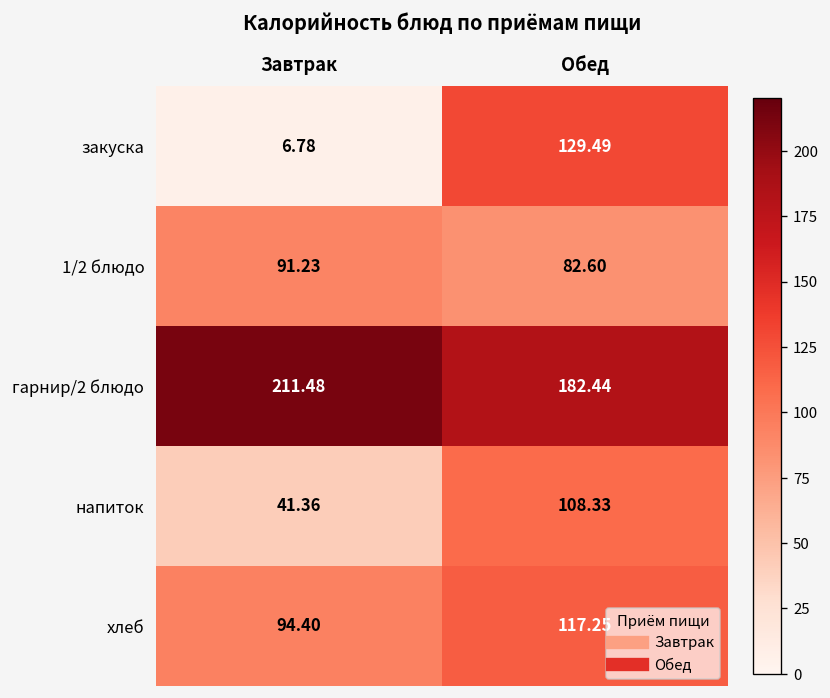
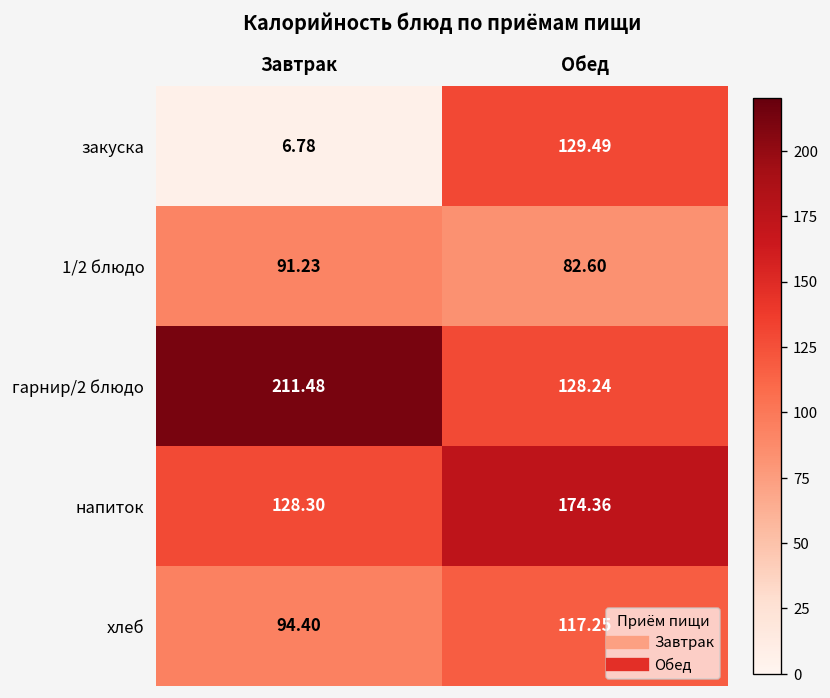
гарнир/2 блюдо, Обед: 182.44 -> 128.24
напиток, Завтрак: 41.36 -> 128.30
напиток, Обед: 108.33 -> 174.36
